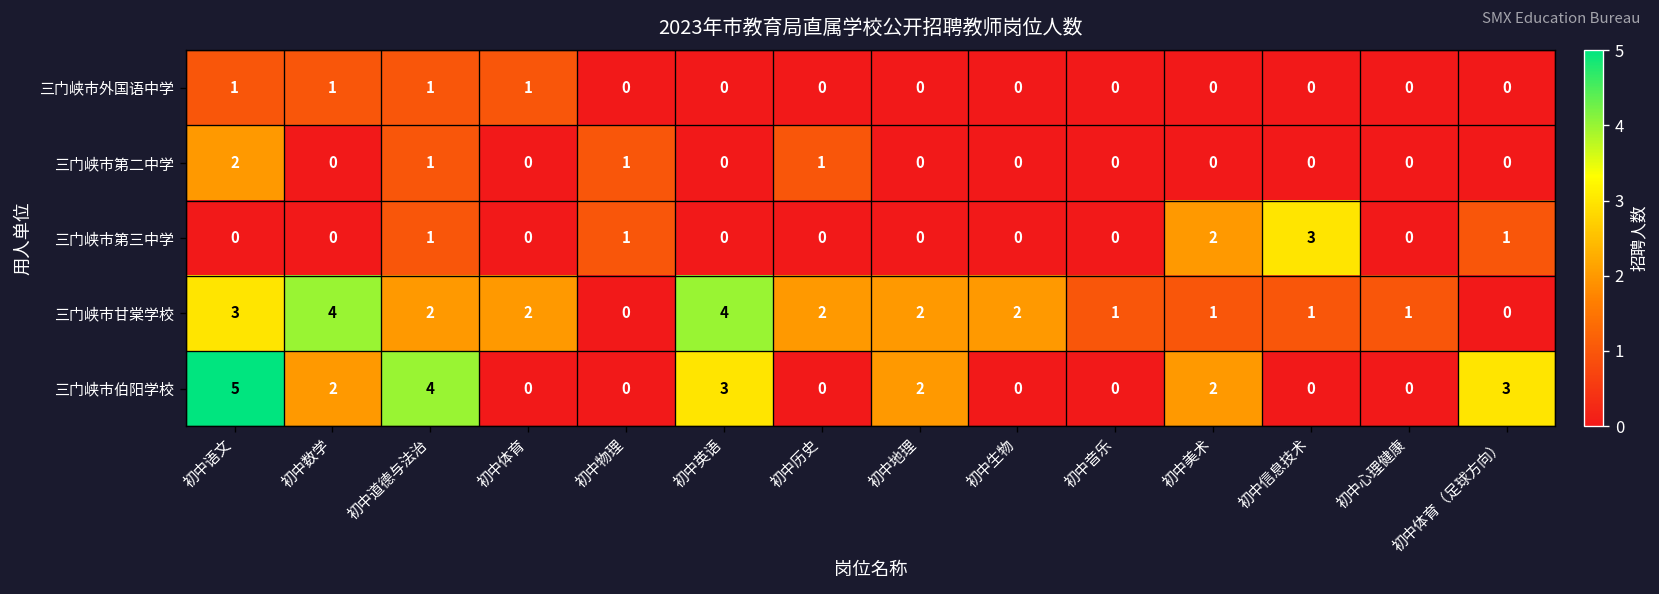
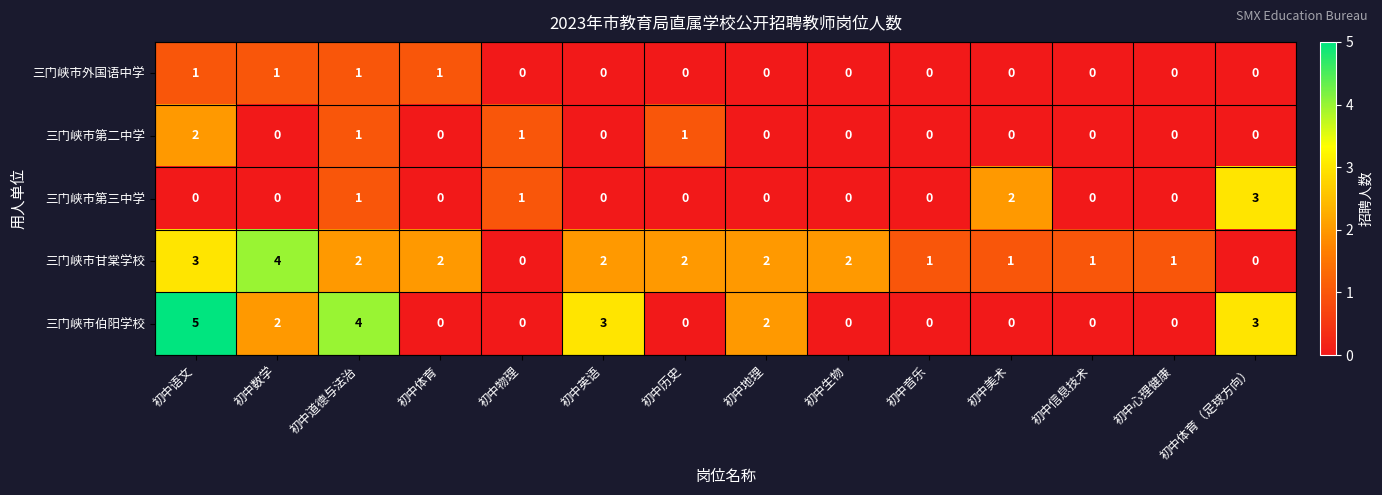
三门峡市第三中学, 初中信息技术: 3 -> 0
三门峡市第三中学, 初中体育（足球方向）: 1 -> 3
三门峡市甘棠学校, 初中英语: 4 -> 2
三门峡市伯阳学校, 初中美术: 2 -> 0
